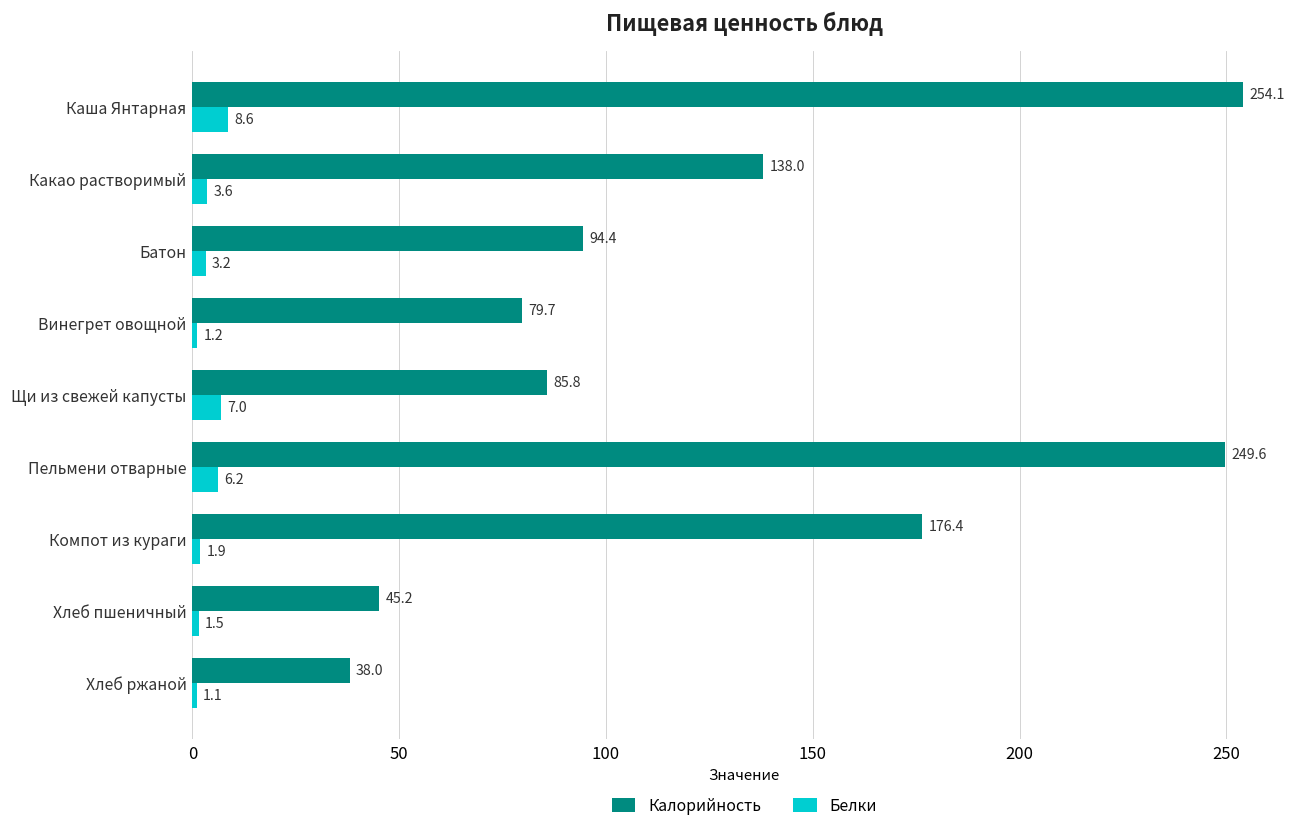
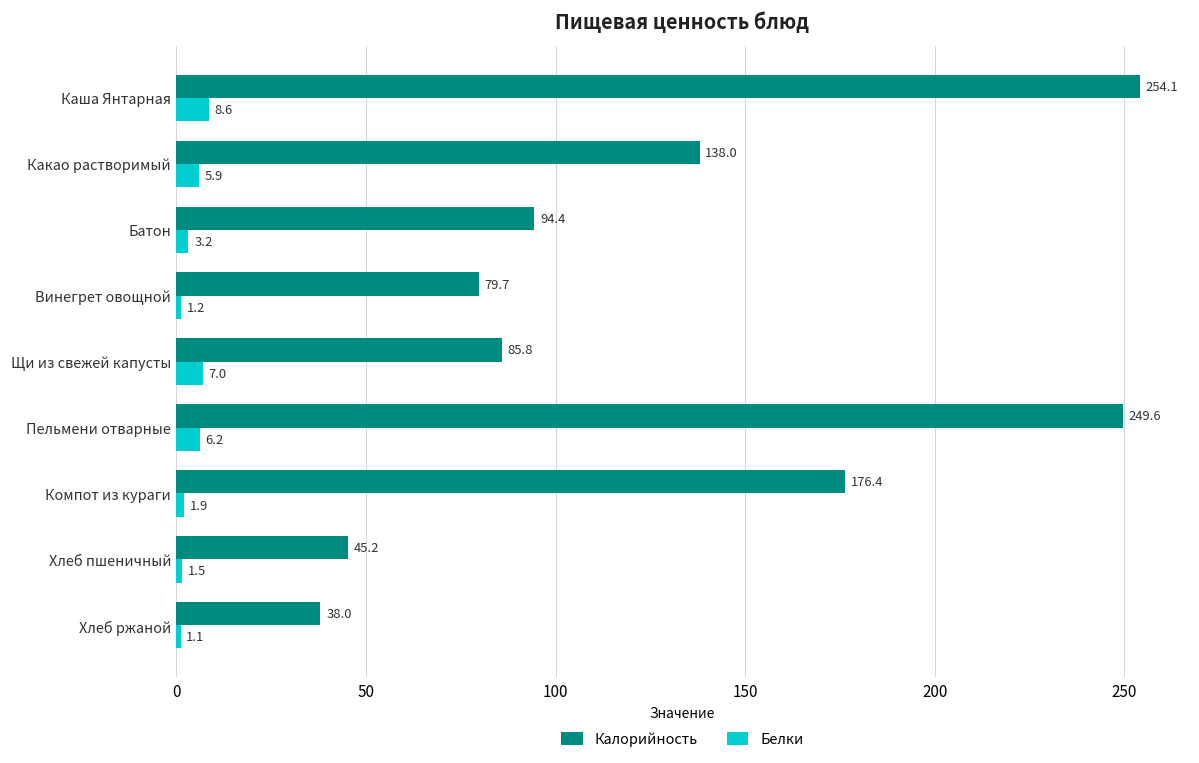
Белки, Какао растворимый: 3.6 -> 5.9
